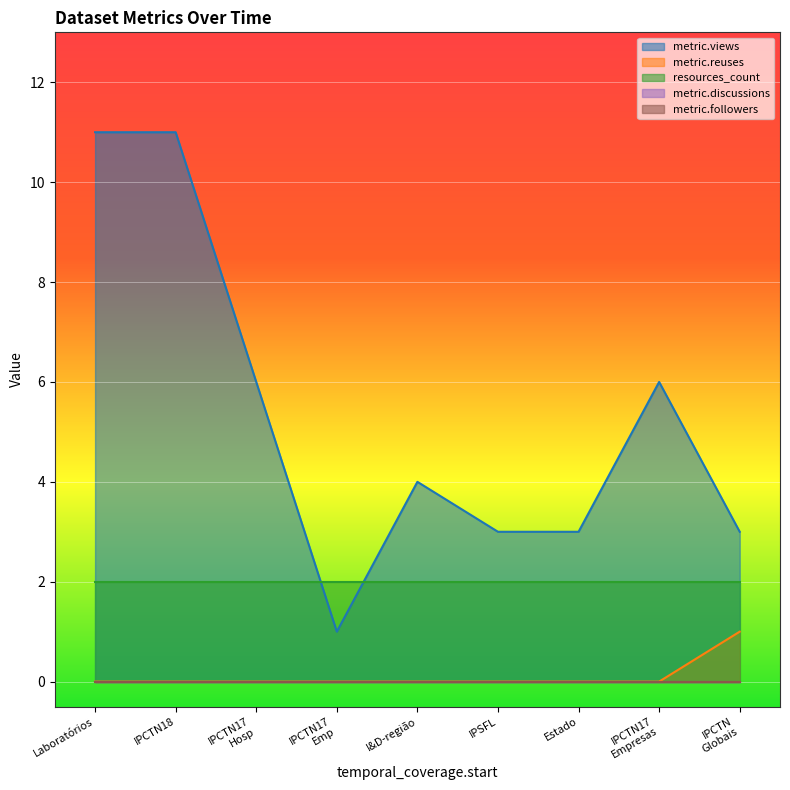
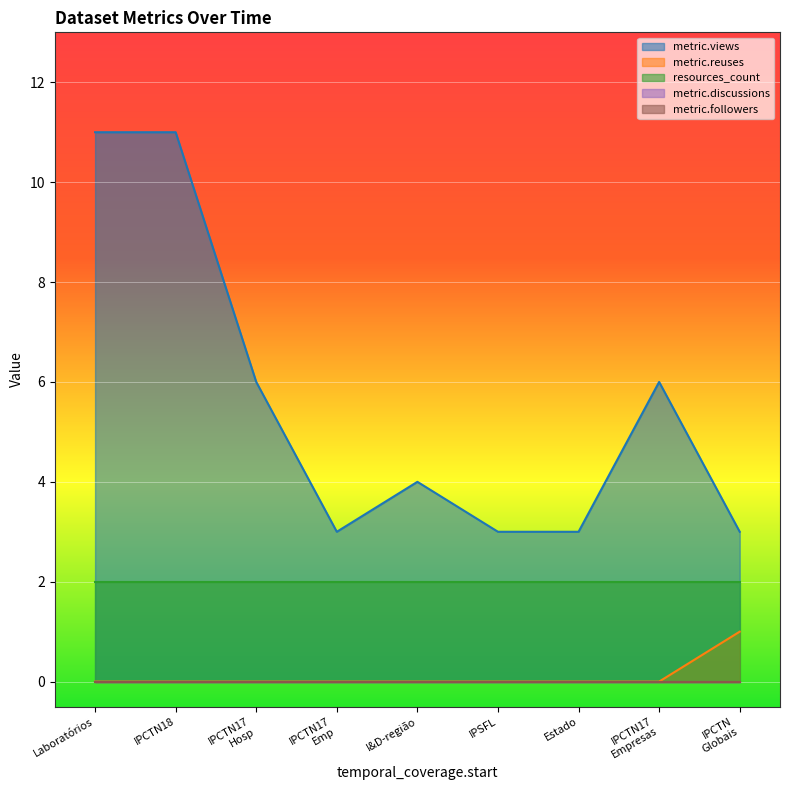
metric.views, IPCTN17 Emp: 1 -> 3
